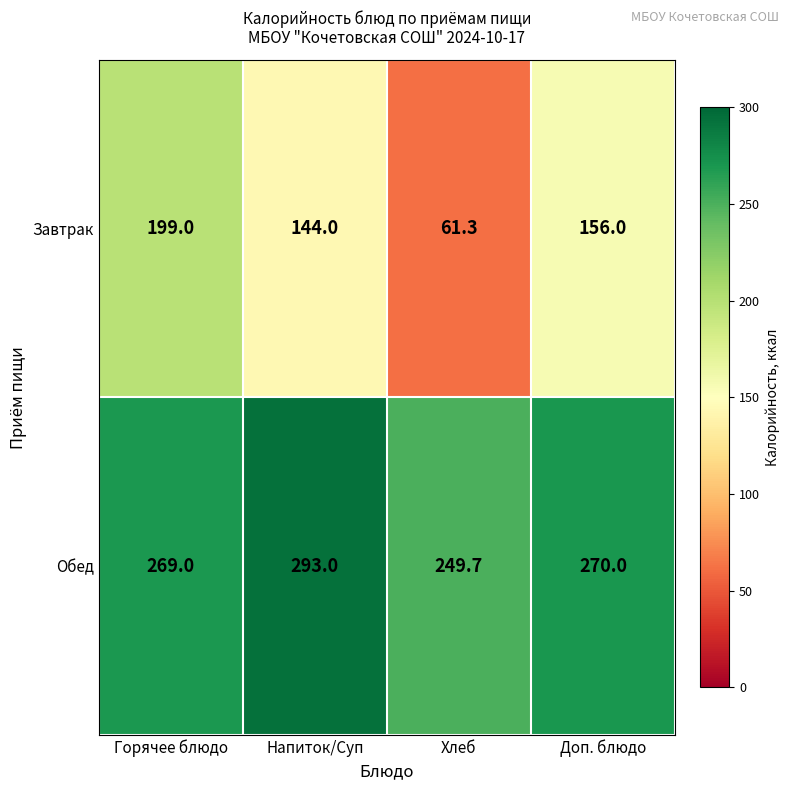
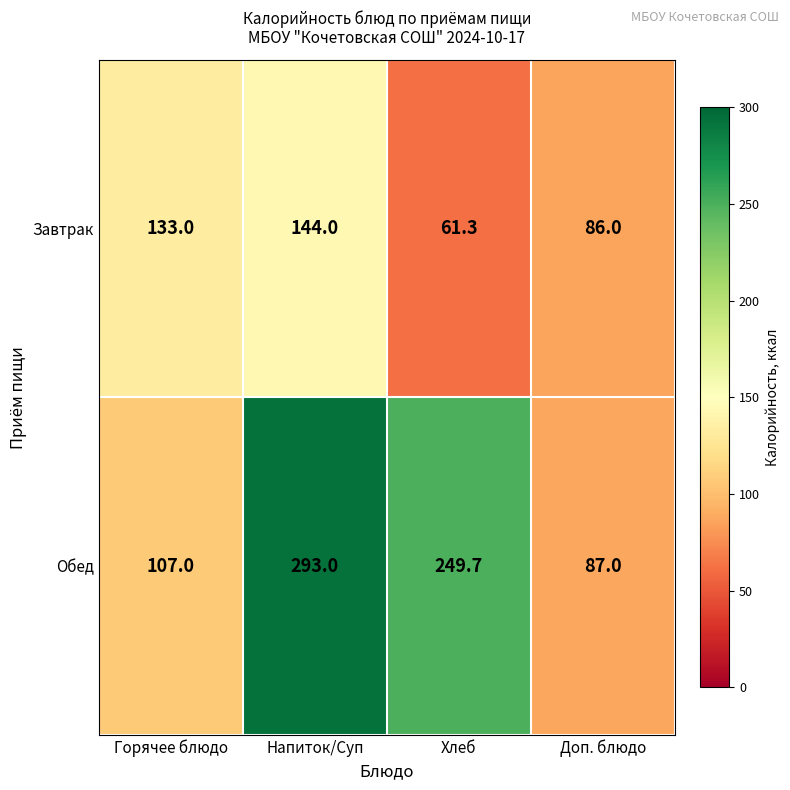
Завтрак, Горячее блюдо: 199.0 -> 133.0
Завтрак, Доп. блюдо: 156.0 -> 86.0
Обед, Горячее блюдо: 269.0 -> 107.0
Обед, Доп. блюдо: 270.0 -> 87.0
